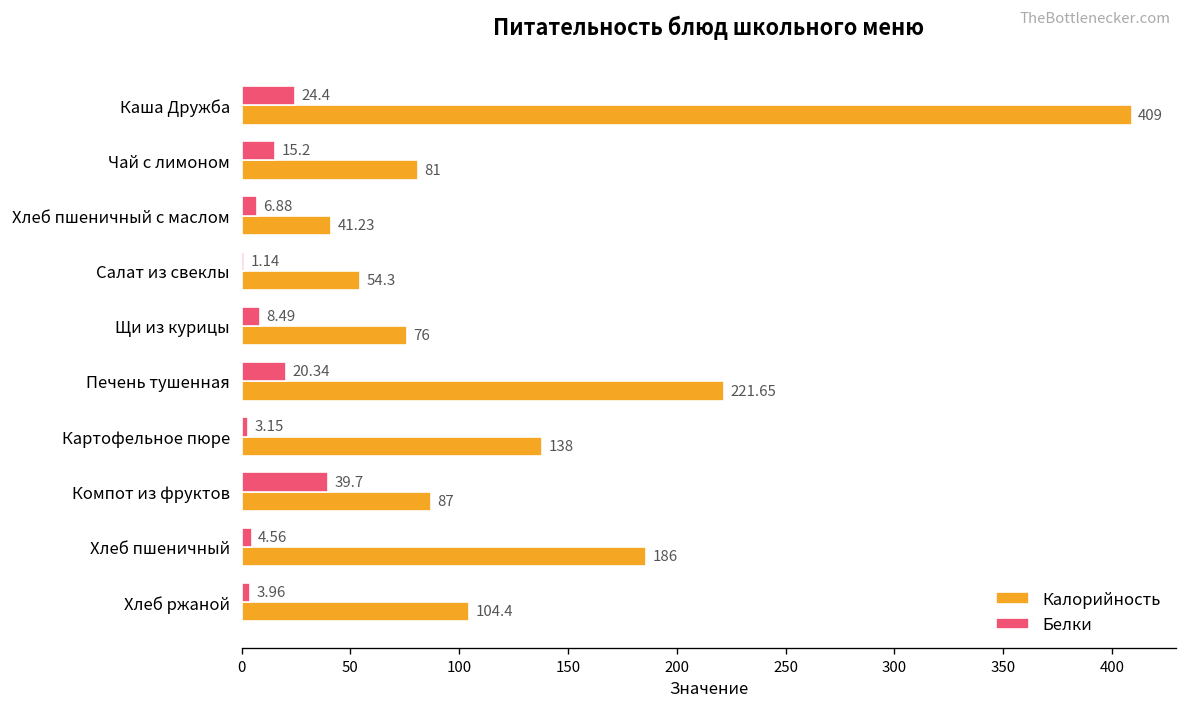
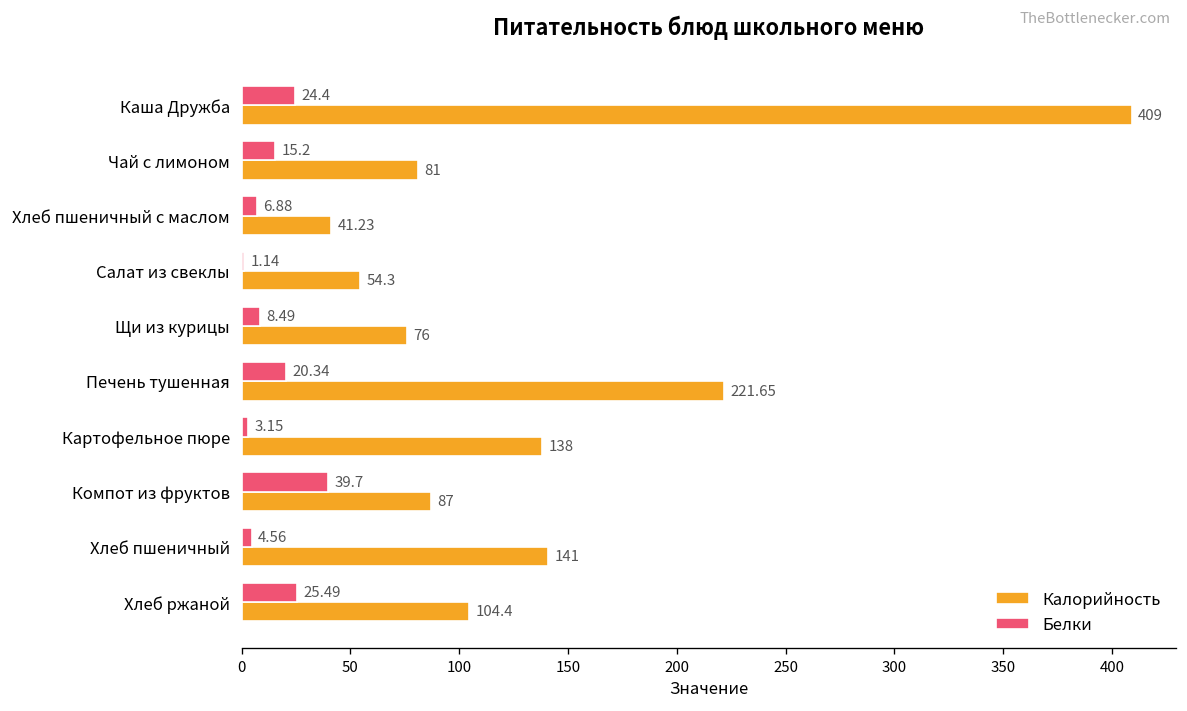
Калорийность, Хлеб пшеничный: 186 -> 141
Белки, Хлеб ржаной: 3.96 -> 25.49
